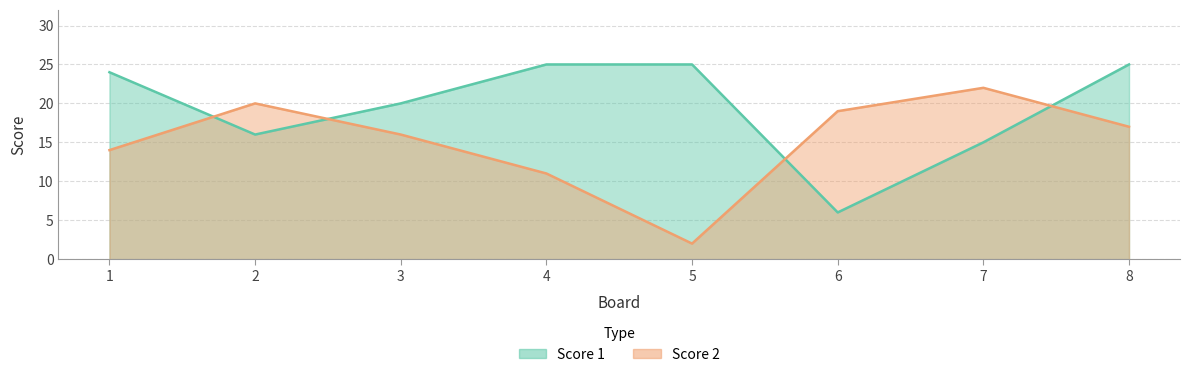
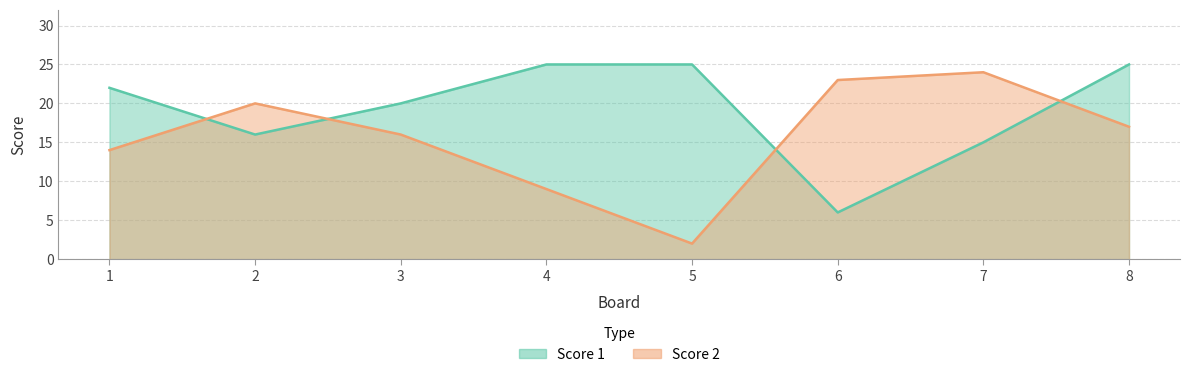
Score 1, 1: 24 -> 22
Score 2, 4: 11 -> 9
Score 2, 6: 19 -> 23
Score 2, 7: 22 -> 24
